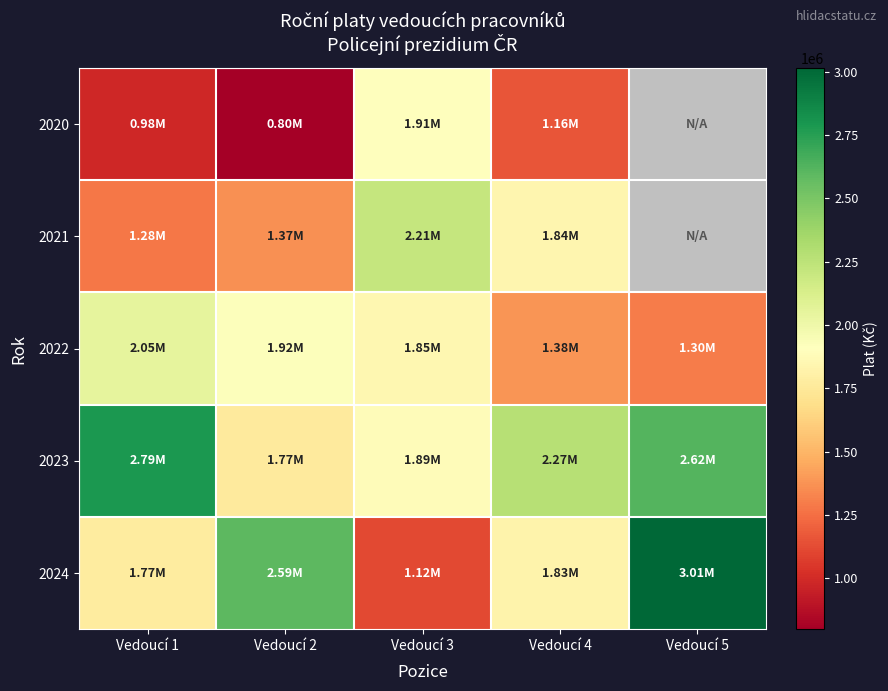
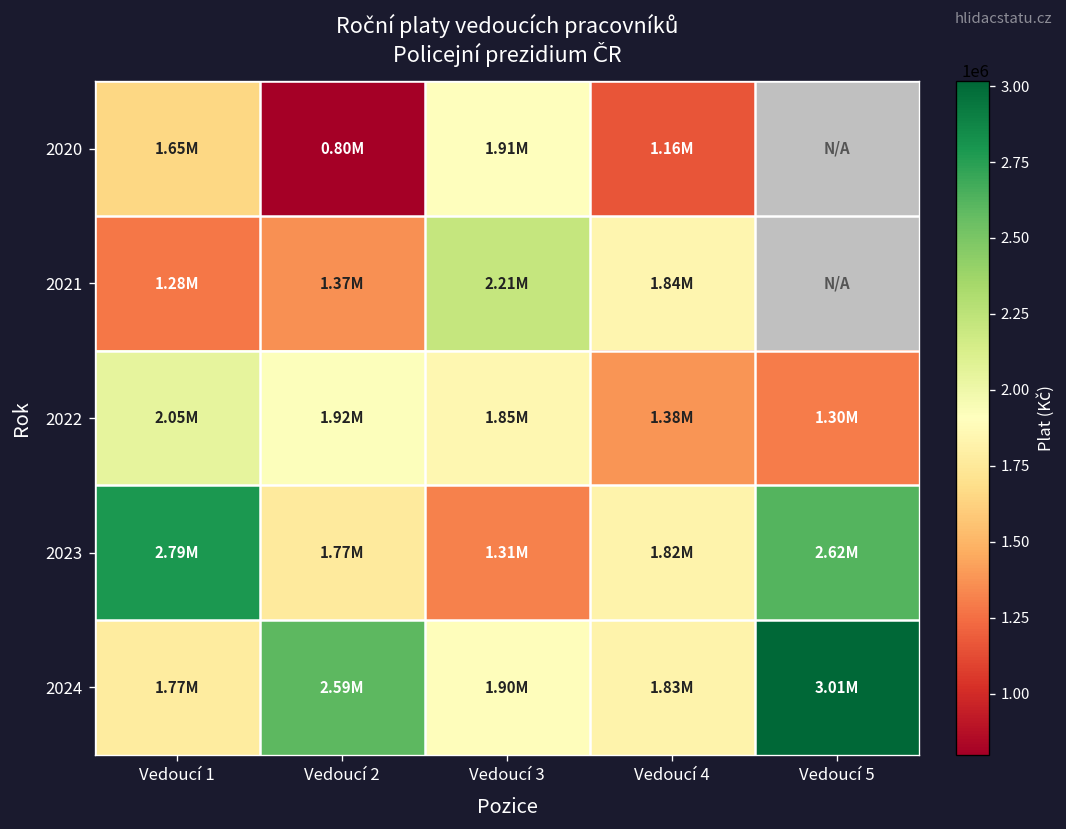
2020, Vedoucí 1: 0.98M -> 1.65M
2023, Vedoucí 3: 1.89M -> 1.31M
2023, Vedoucí 4: 2.27M -> 1.82M
2024, Vedoucí 3: 1.12M -> 1.90M
